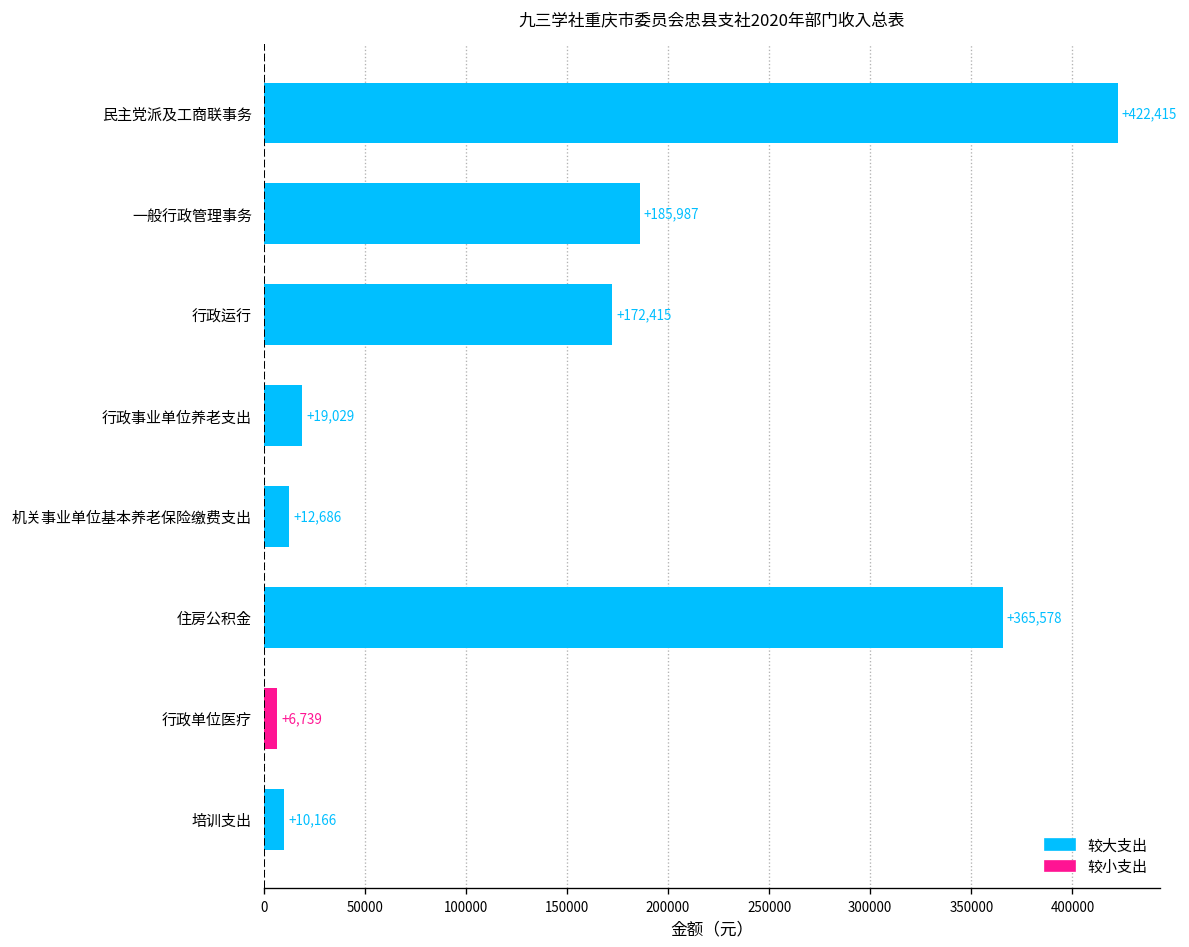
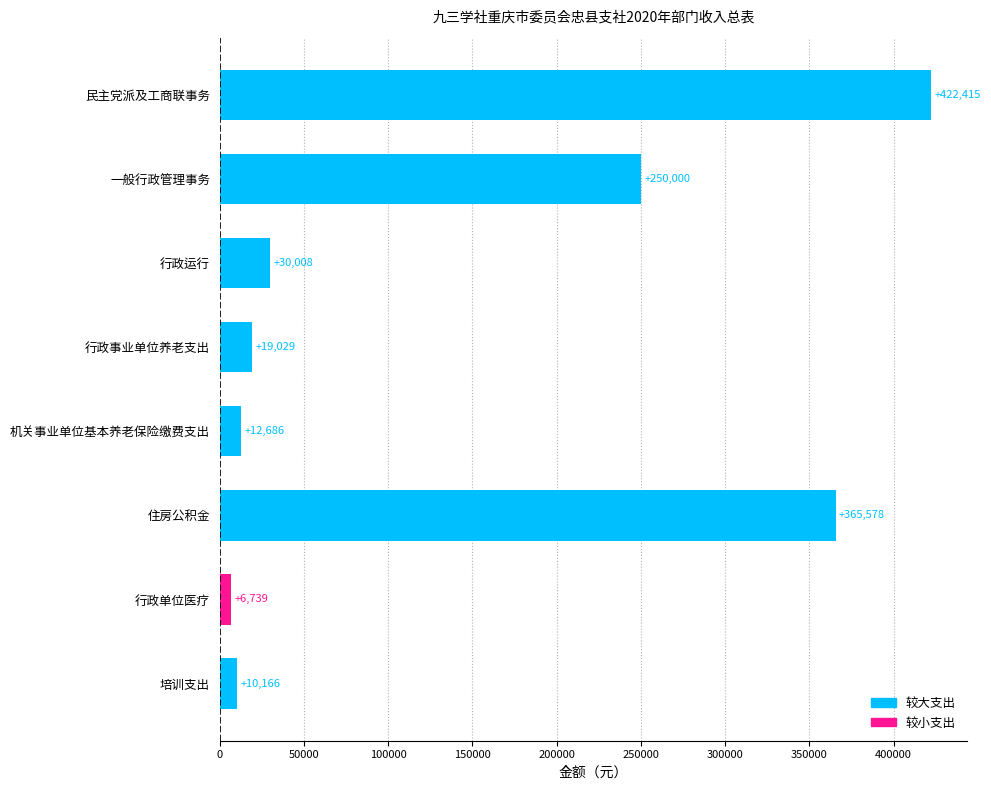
一般行政管理事务: +185,987 -> +250,000
行政运行: +172,415 -> +30,008
